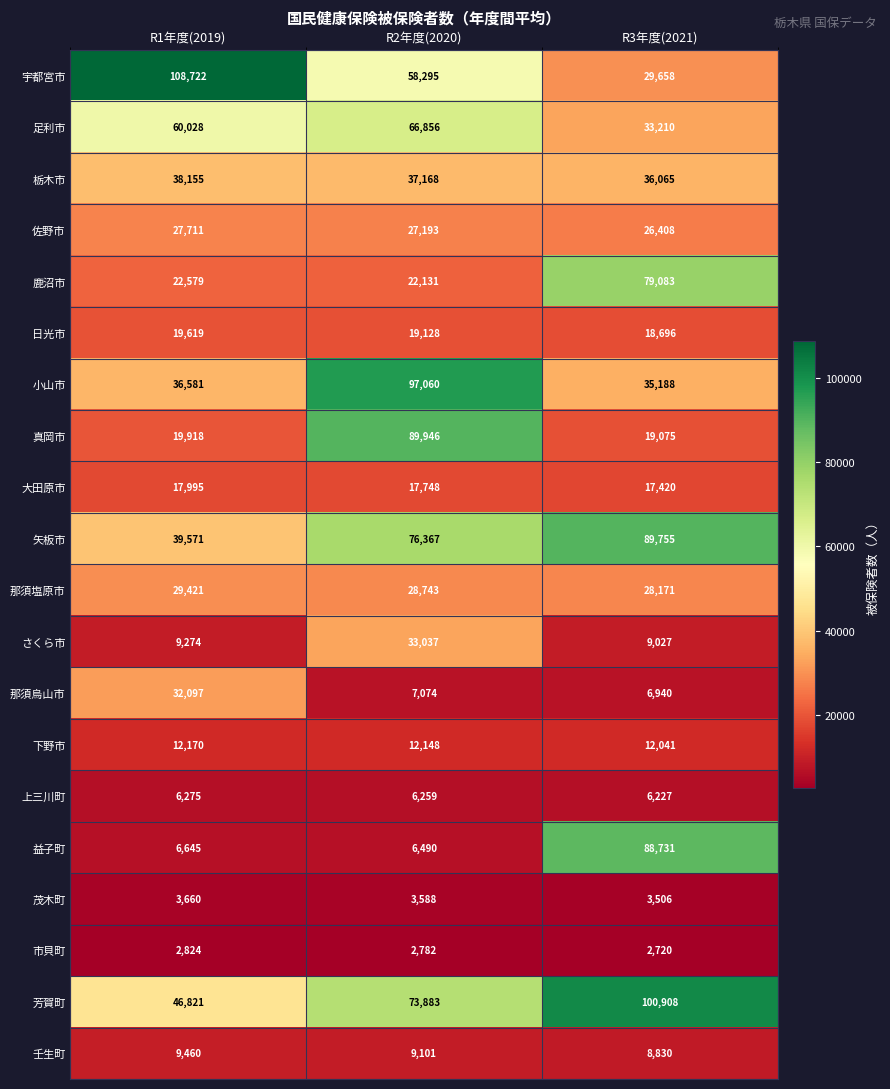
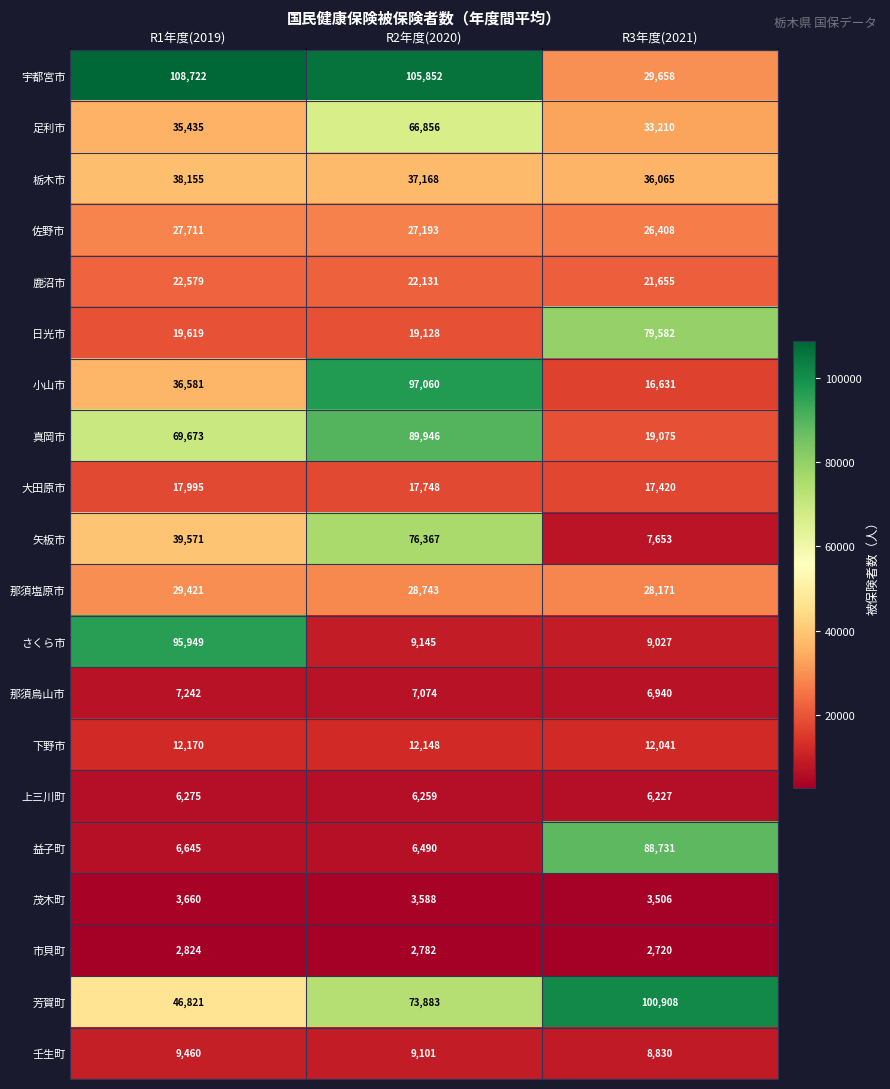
宇都宮市, R2年度(2020): 58,295 -> 105,852
足利市, R1年度(2019): 60,028 -> 35,435
鹿沼市, R3年度(2021): 79,083 -> 21,655
日光市, R3年度(2021): 18,696 -> 79,582
小山市, R3年度(2021): 35,188 -> 16,631
真岡市, R1年度(2019): 19,918 -> 69,673
矢板市, R3年度(2021): 89,755 -> 7,653
さくら市, R1年度(2019): 9,274 -> 95,949
さくら市, R2年度(2020): 33,037 -> 9,145
那須烏山市, R1年度(2019): 32,097 -> 7,242
